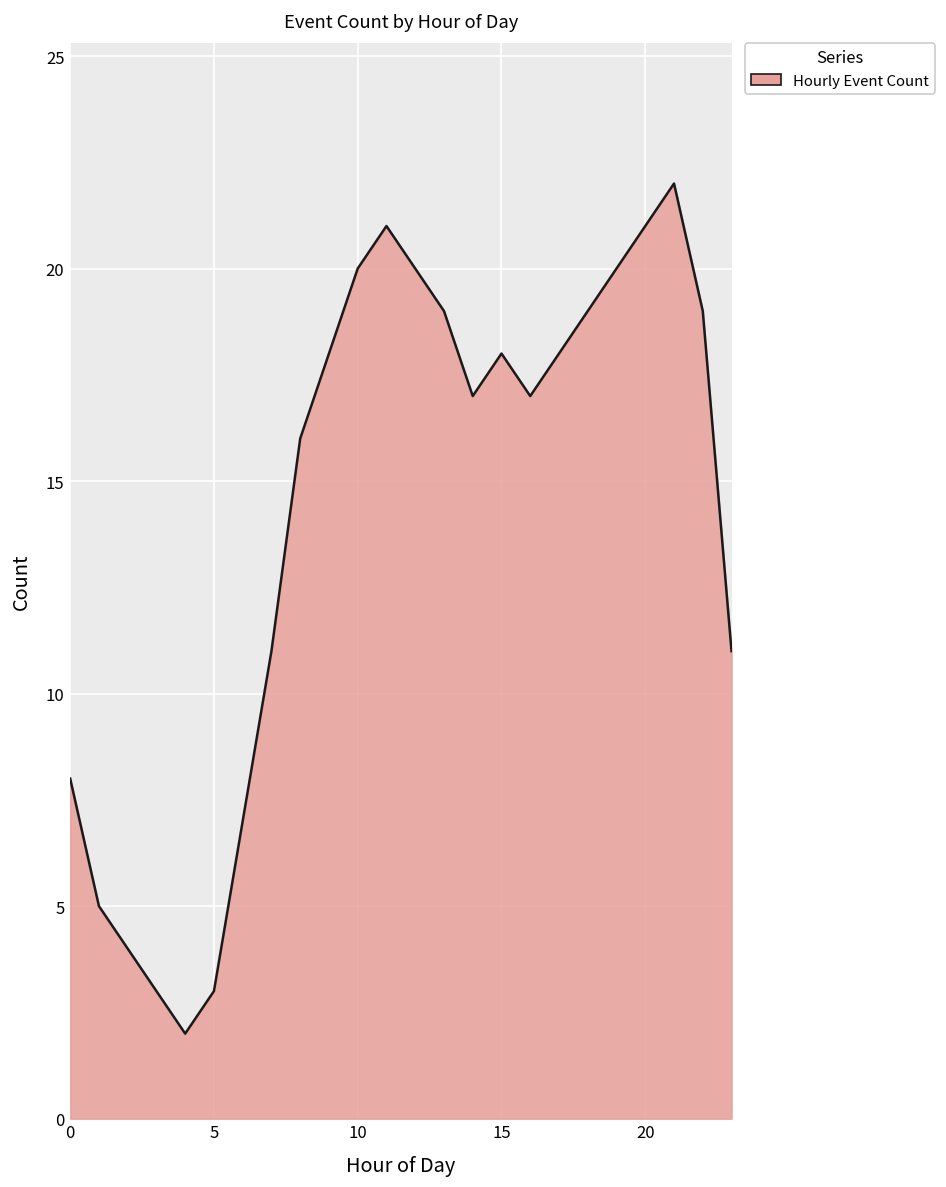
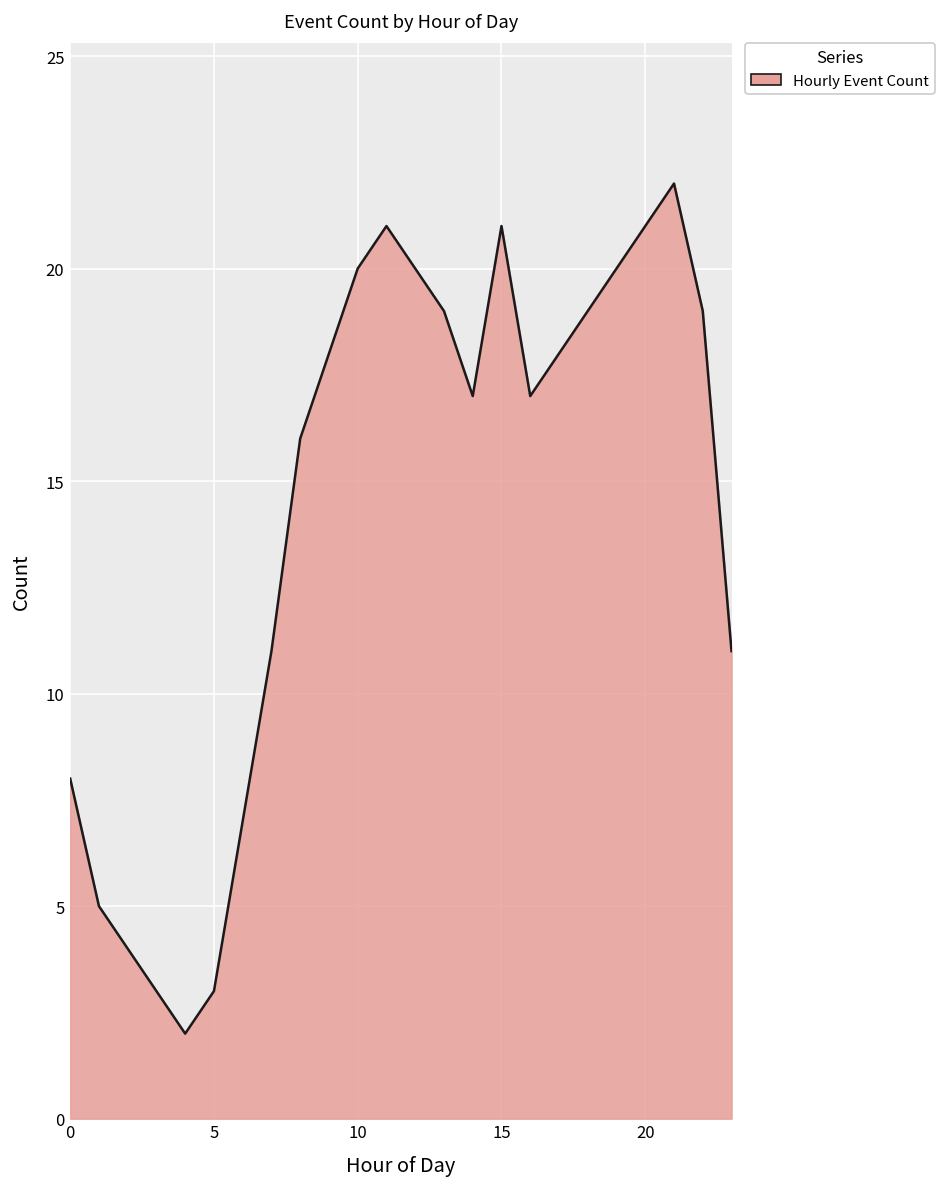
15: 18 -> 21
